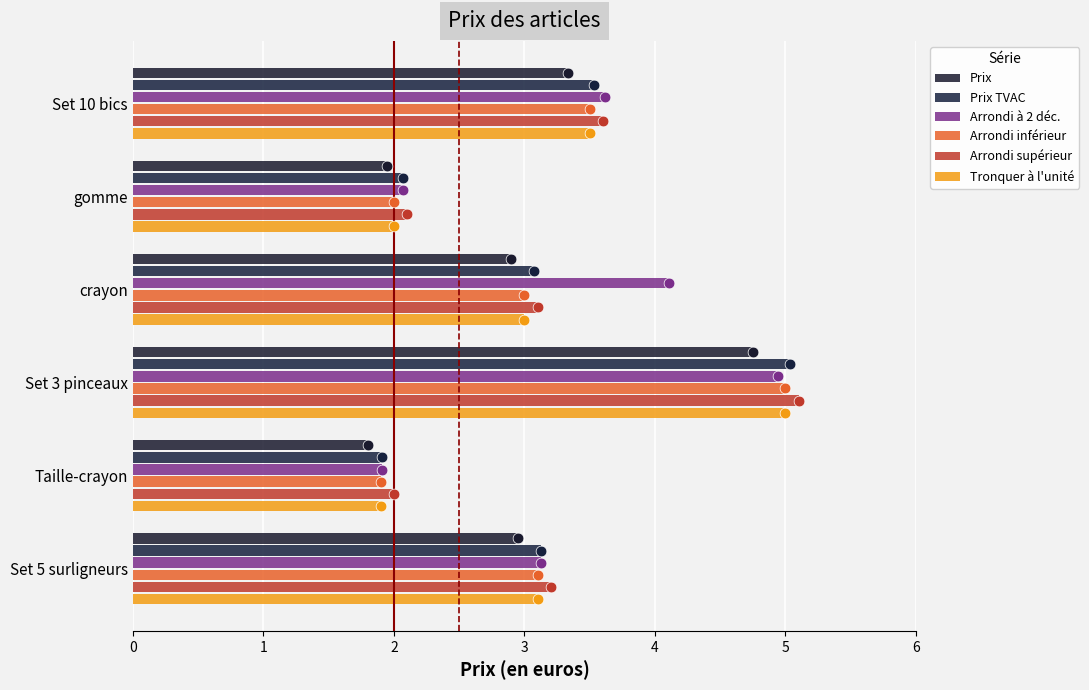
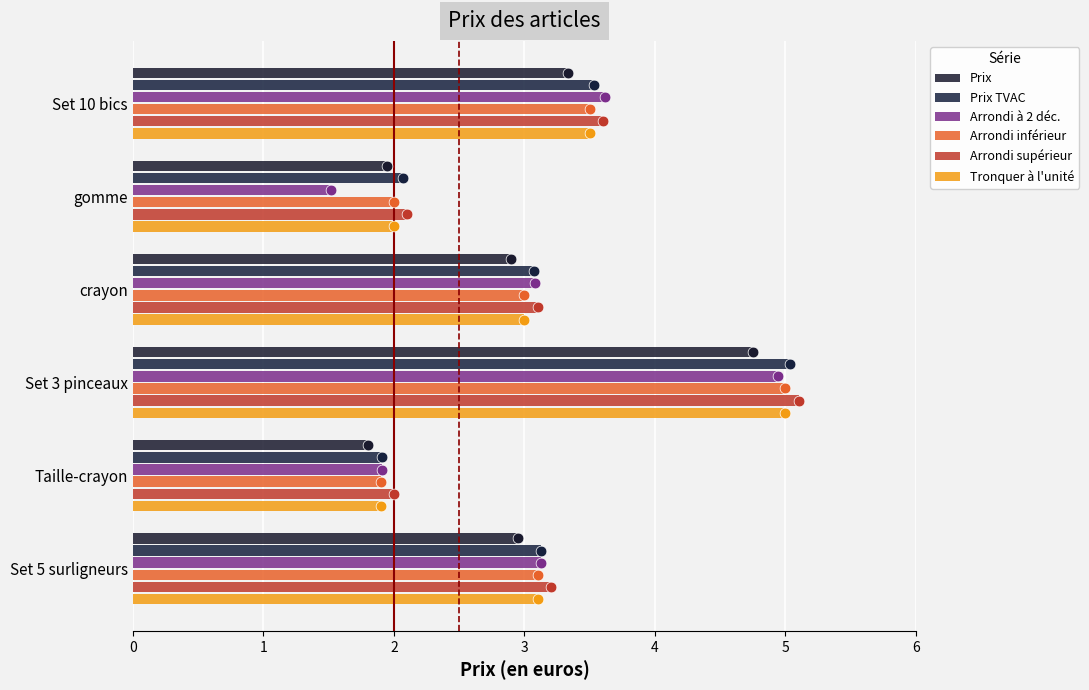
Arrondi à 2 déc., gomme: 2.07 -> 1.52
Arrondi à 2 déc., crayon: 4.11 -> 3.08
